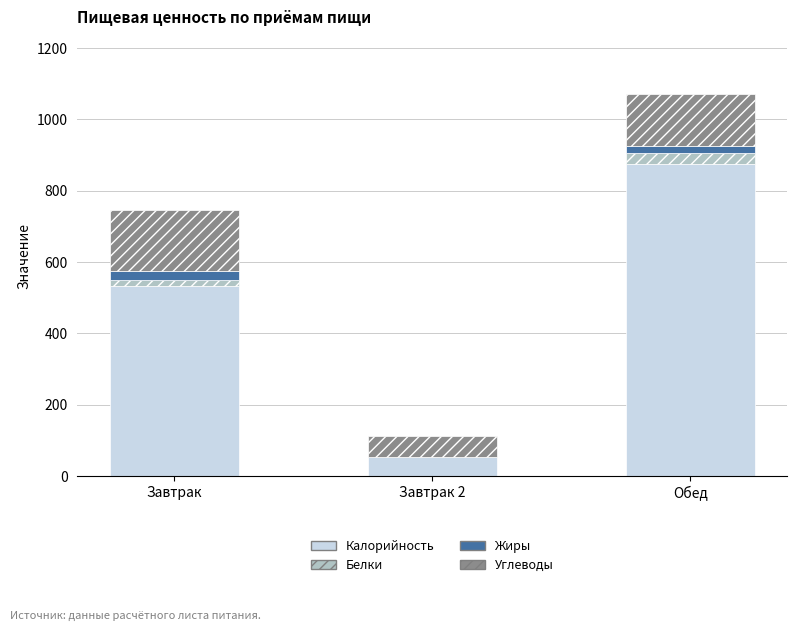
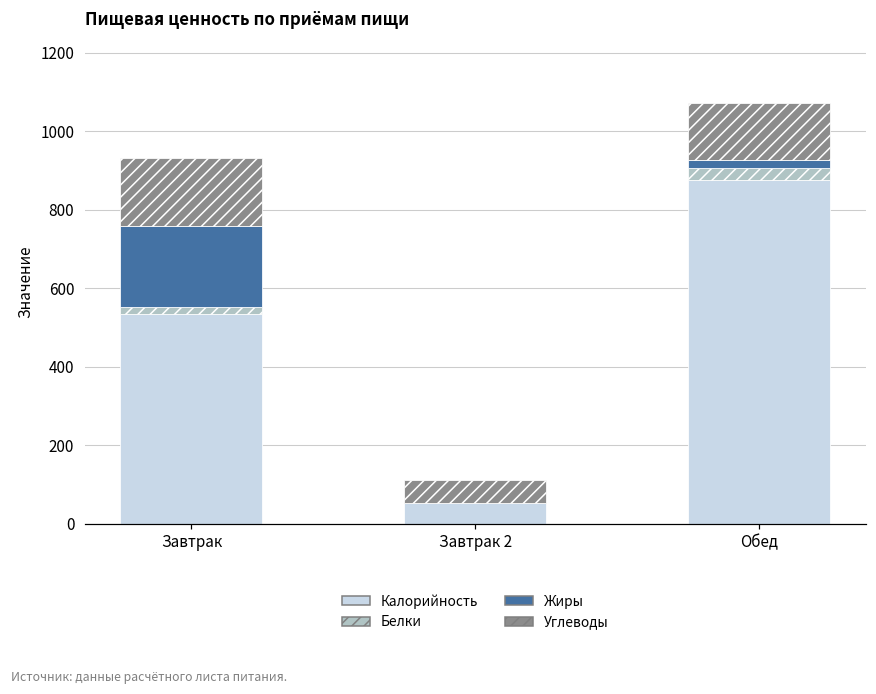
Жиры, Завтрак: 20 -> 210
